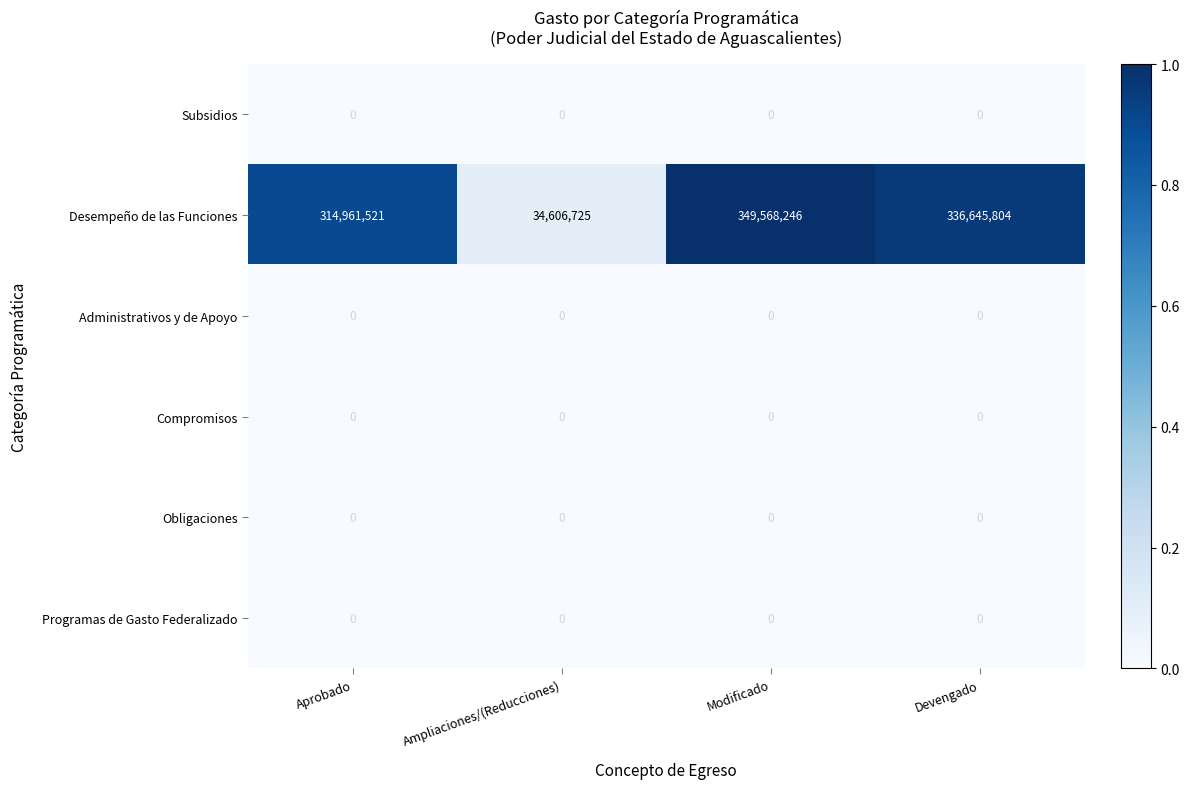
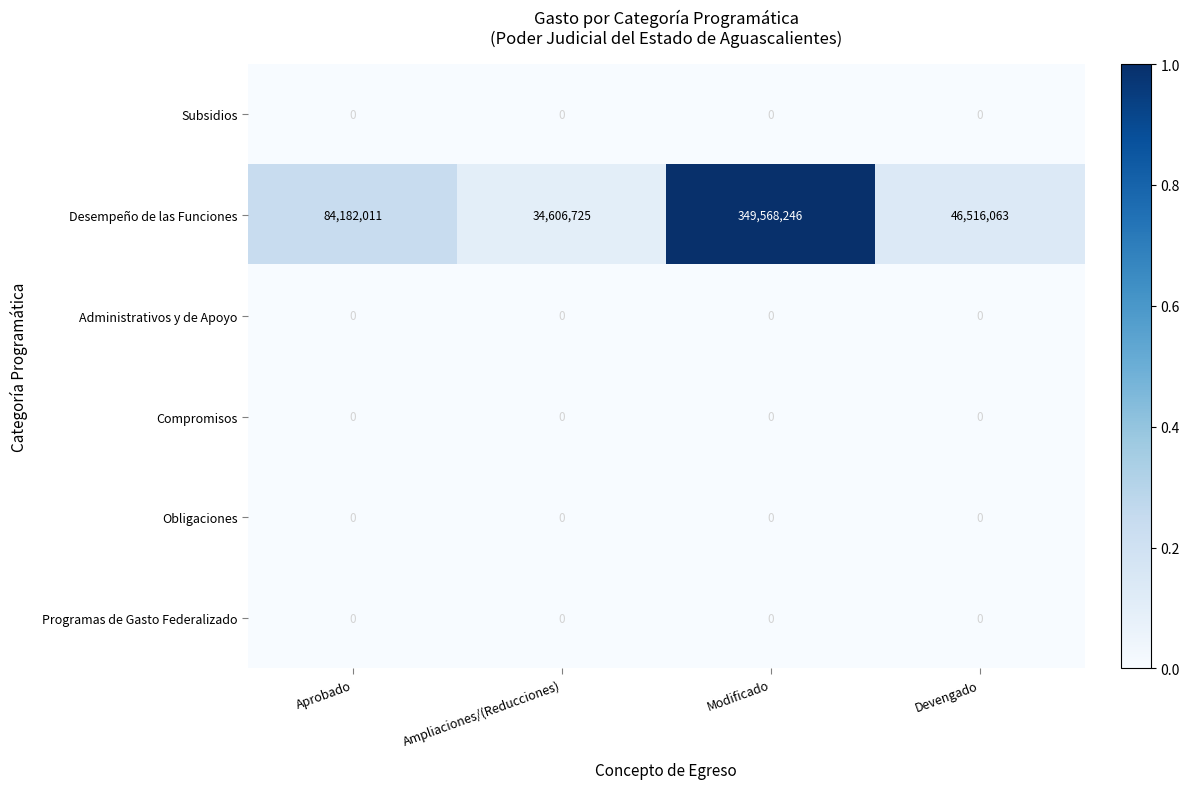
Desempeño de las Funciones, Aprobado: 314,961,521 -> 84,182,011
Desempeño de las Funciones, Devengado: 336,645,804 -> 46,516,063
